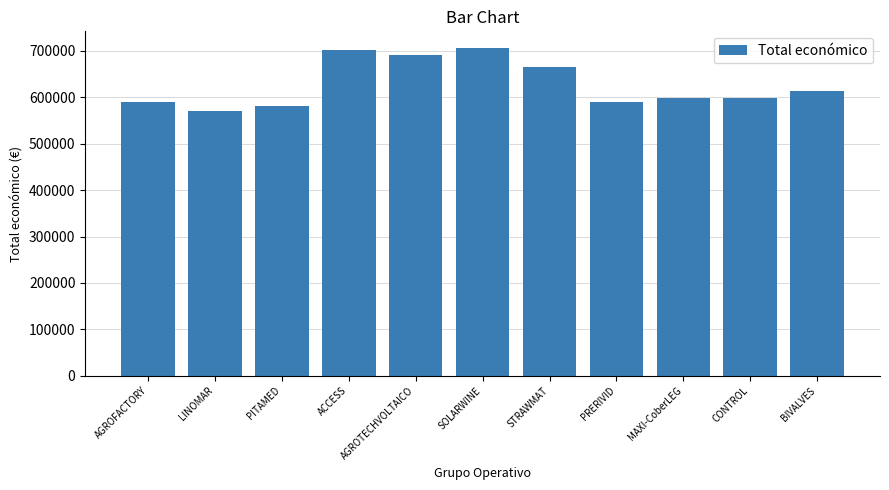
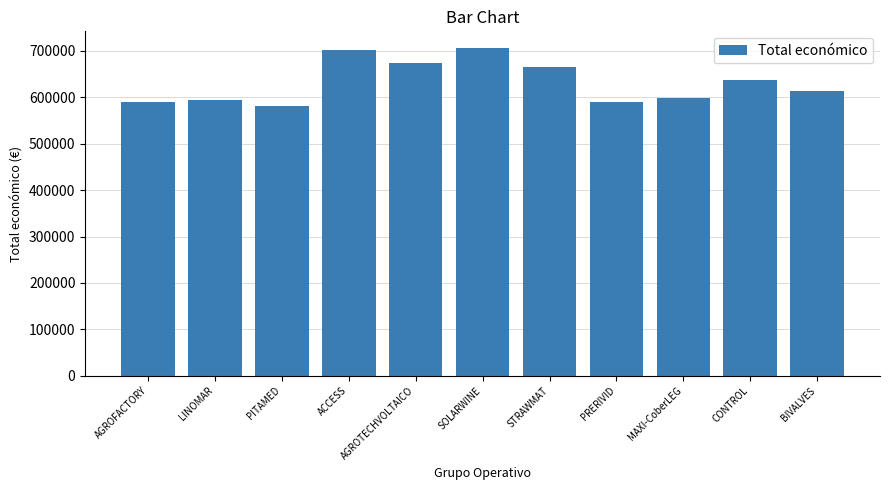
LINOMAR: 570000 -> 600000
AGROTECHVOLTAICO: 690000 -> 670000
CONTROL: 600000 -> 640000
